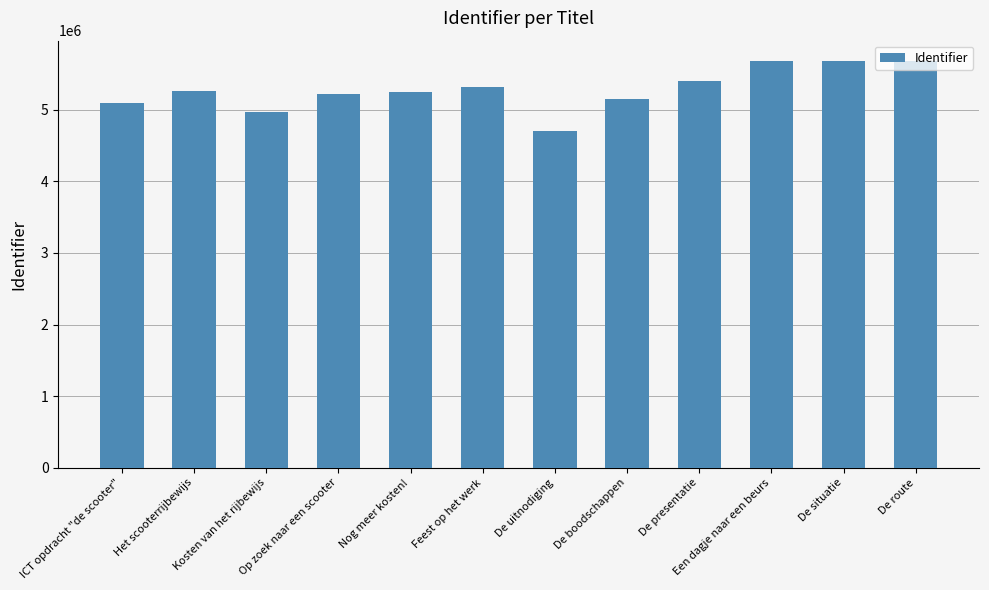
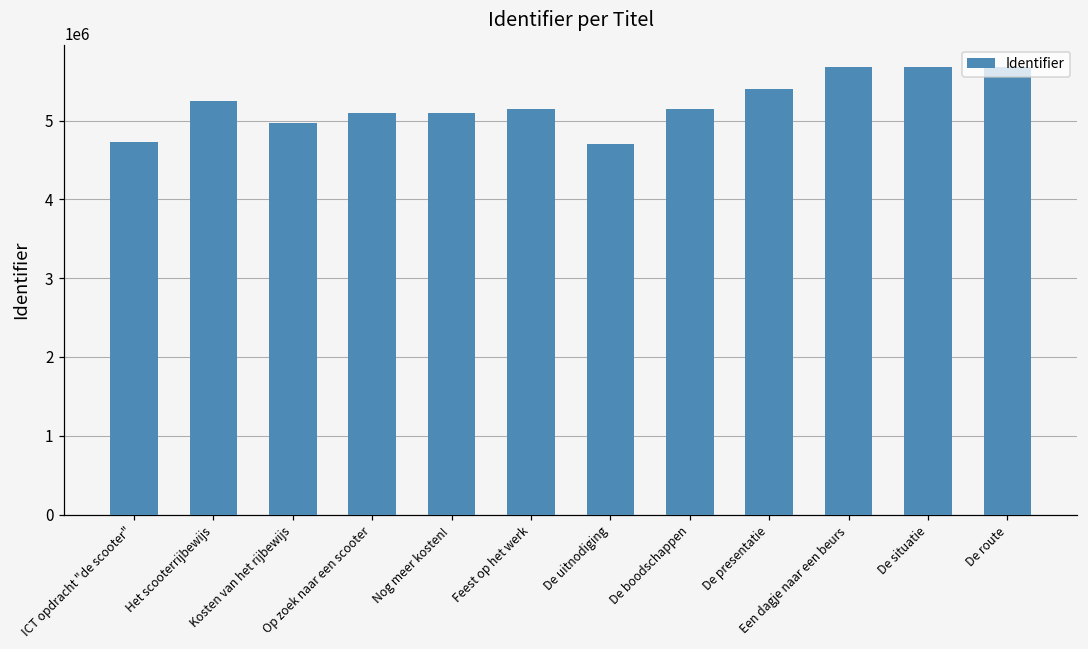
ICT opdracht "de scooter": 5100000 -> 4700000
Op zoek naar een scooter: 5200000 -> 5100000
Nog meer kosten!: 5200000 -> 5100000
Feest op het werk: 5300000 -> 5100000
